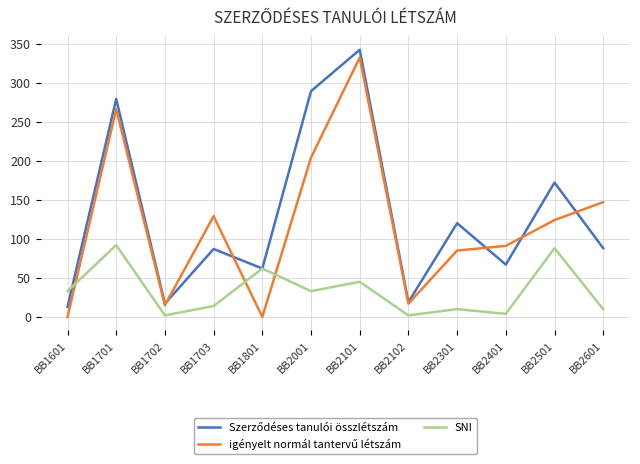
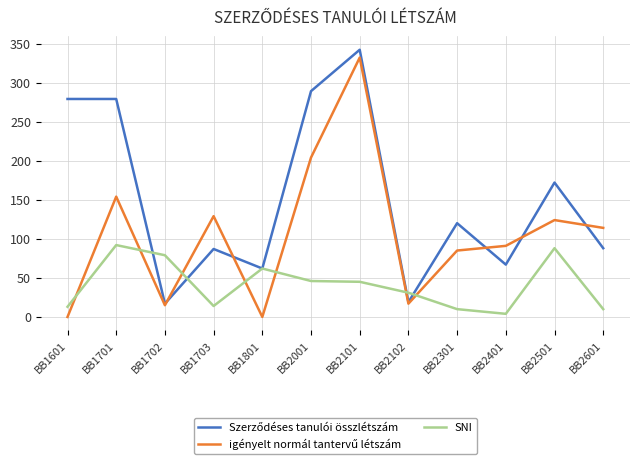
Szerződéses tanulói összlétszám, BB1601: 10 -> 280
SNI, BB1601: 30 -> 10
igényelt normál tantervű létszám, BB1701: 270 -> 150
SNI, BB1702: 0 -> 80
SNI, BB2001: 30 -> 50
SNI, BB2102: 0 -> 30
igényelt normál tantervű létszám, BB2601: 150 -> 110
